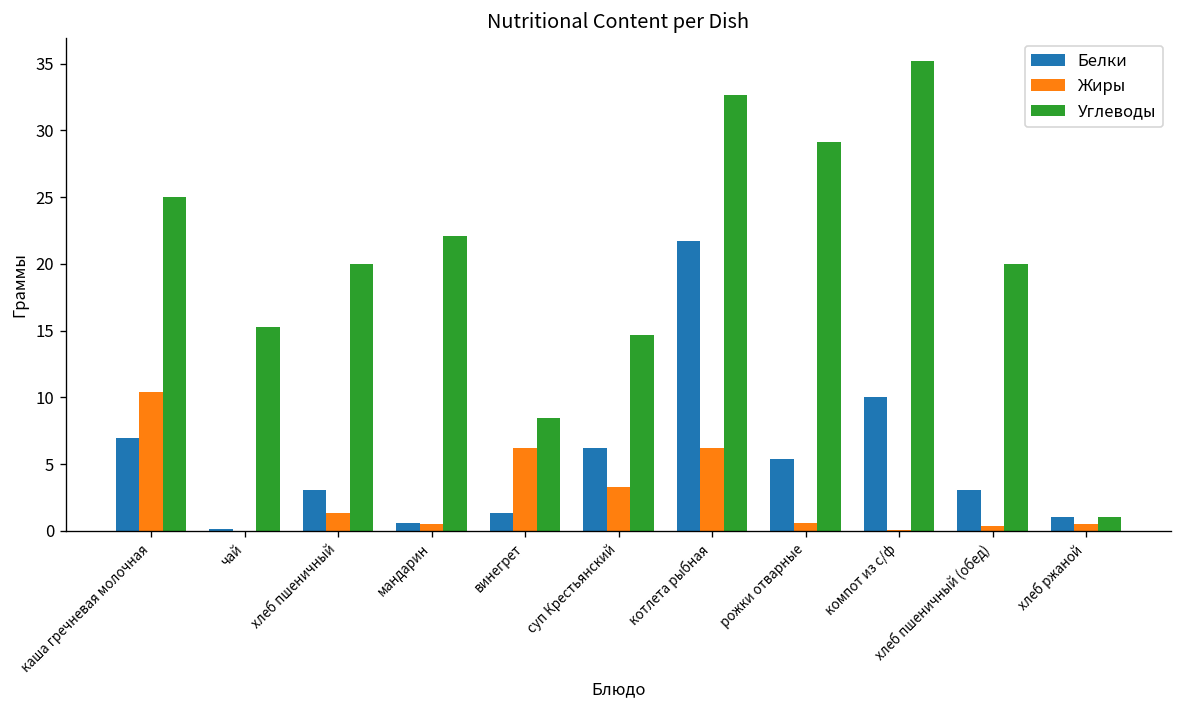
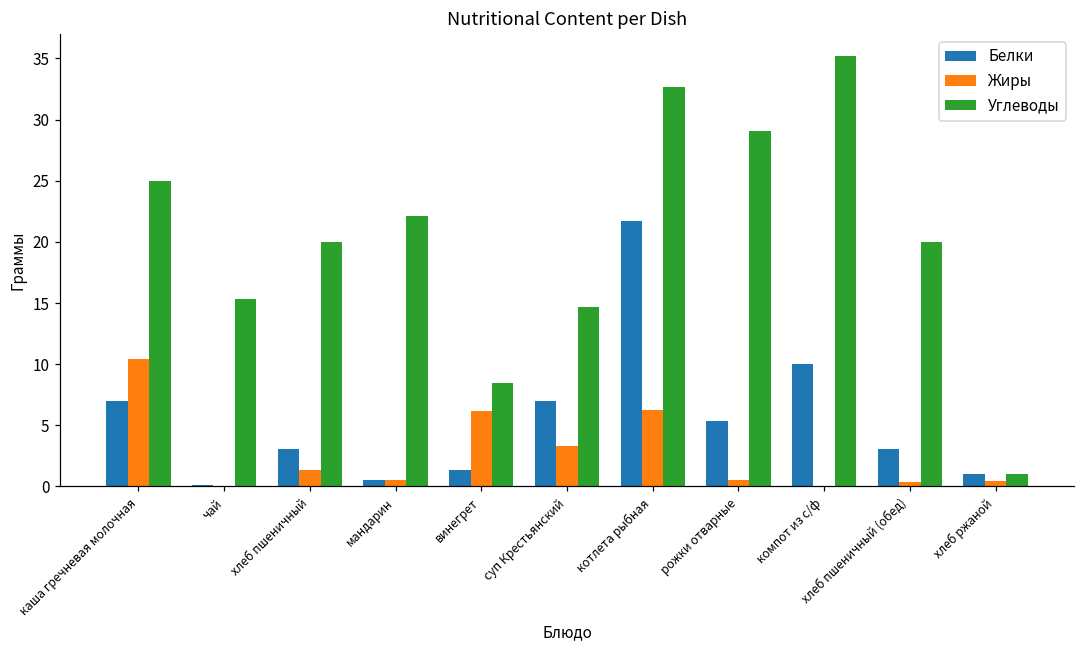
Белки, суп Крестьянский: 6.2 -> 7.0
